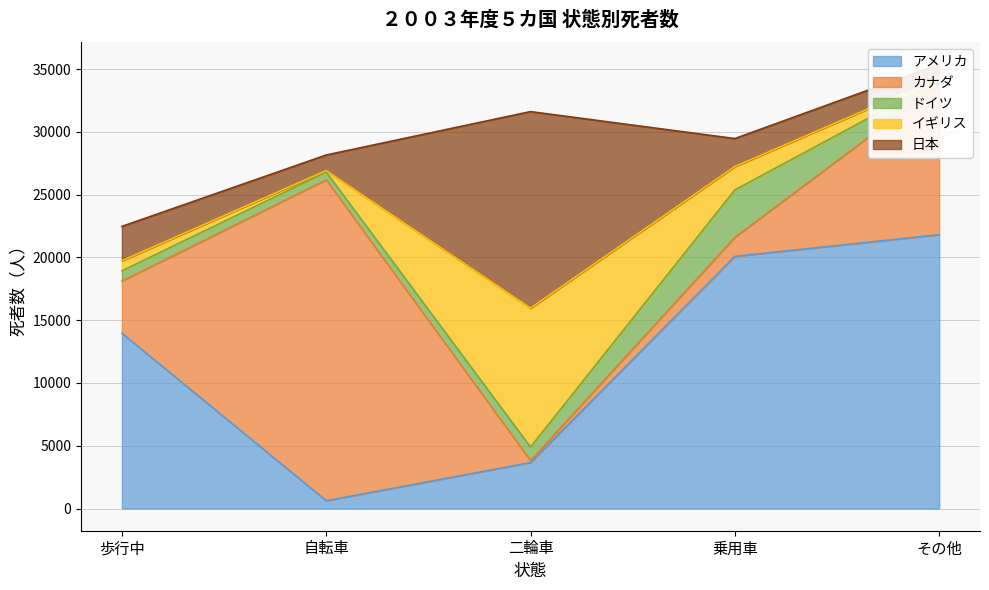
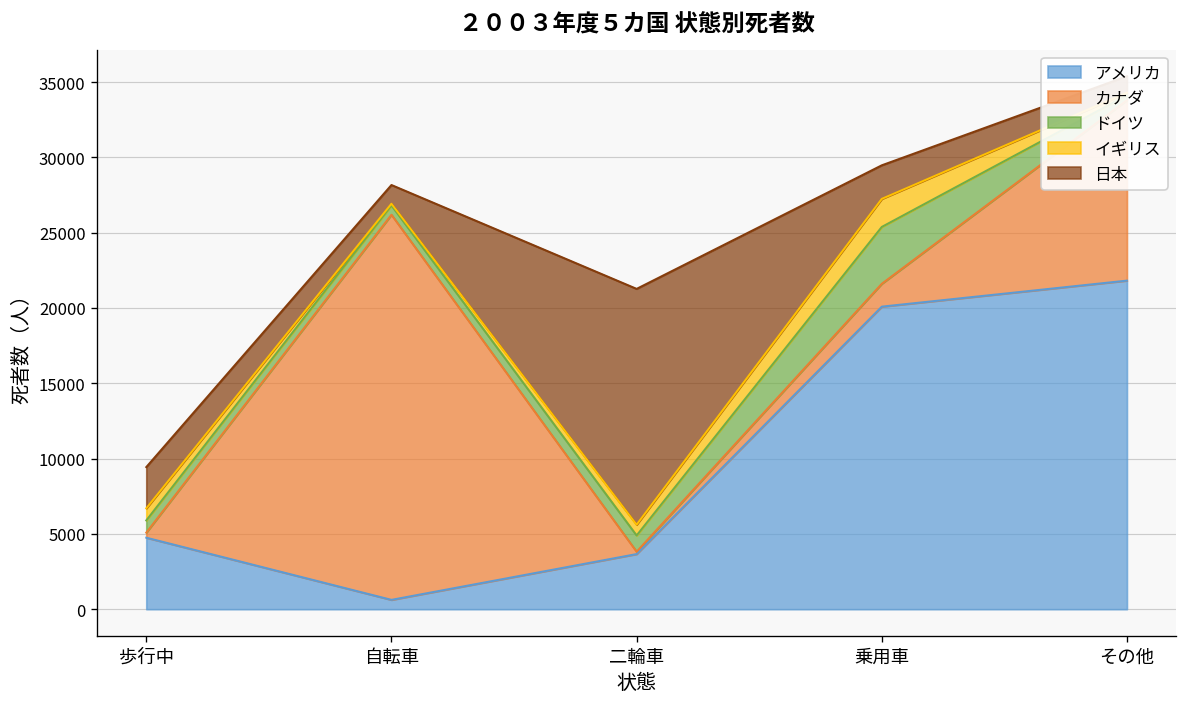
アメリカ, 歩行中: 14000 -> 4700
カナダ, 歩行中: 4200 -> 300
イギリス, 二輪車: 11100 -> 700
